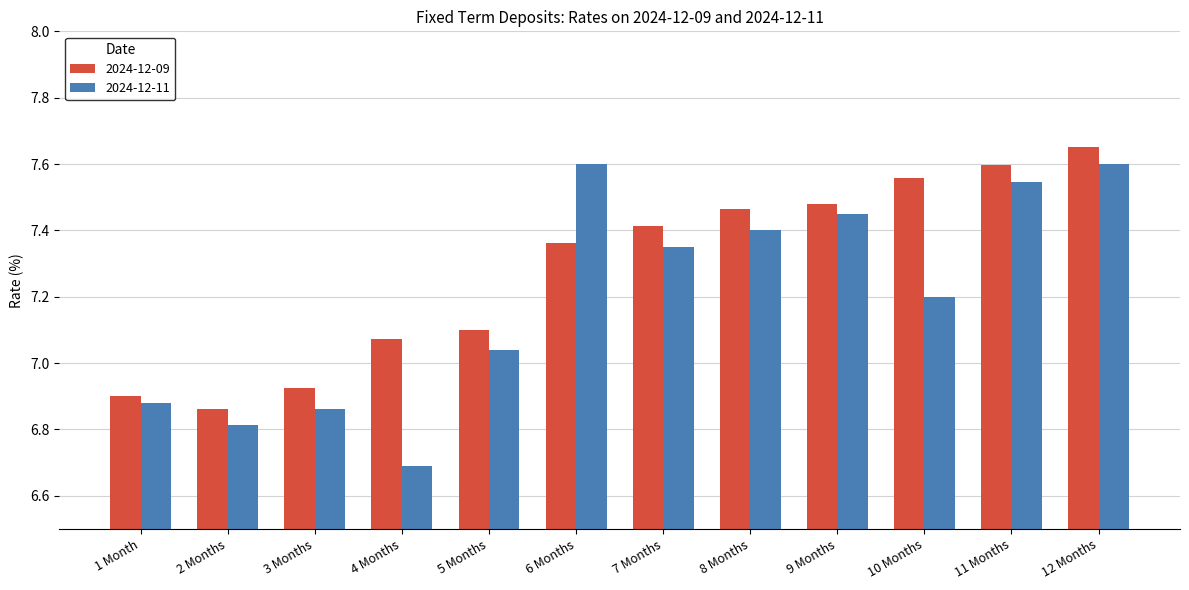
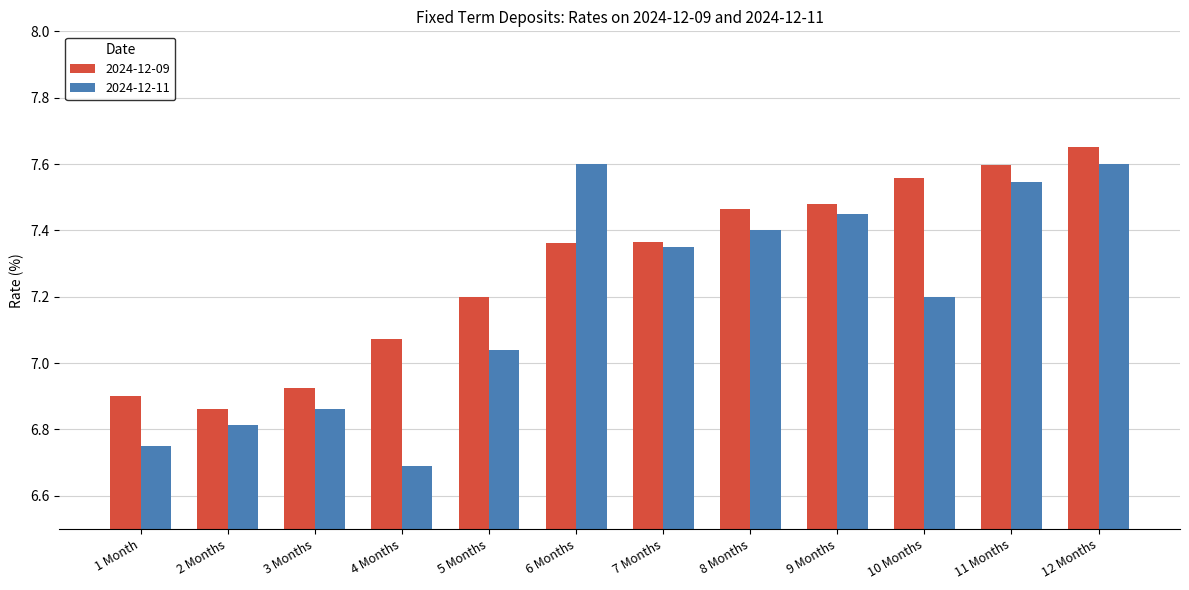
2024-12-11, 1 Month: 6.88 -> 6.75
2024-12-09, 5 Months: 7.1 -> 7.2
2024-12-09, 7 Months: 7.41 -> 7.37
